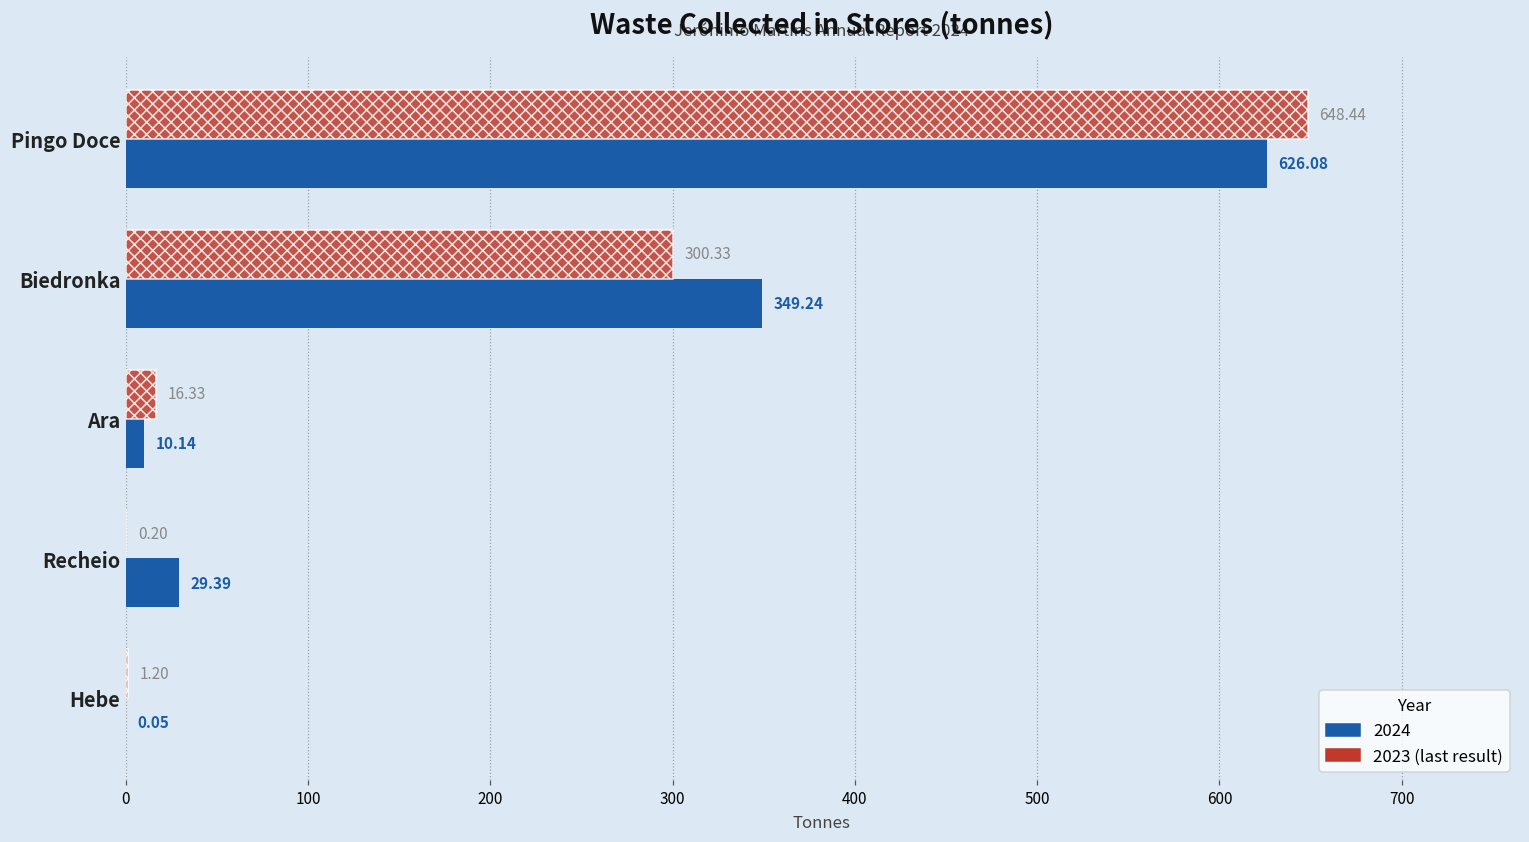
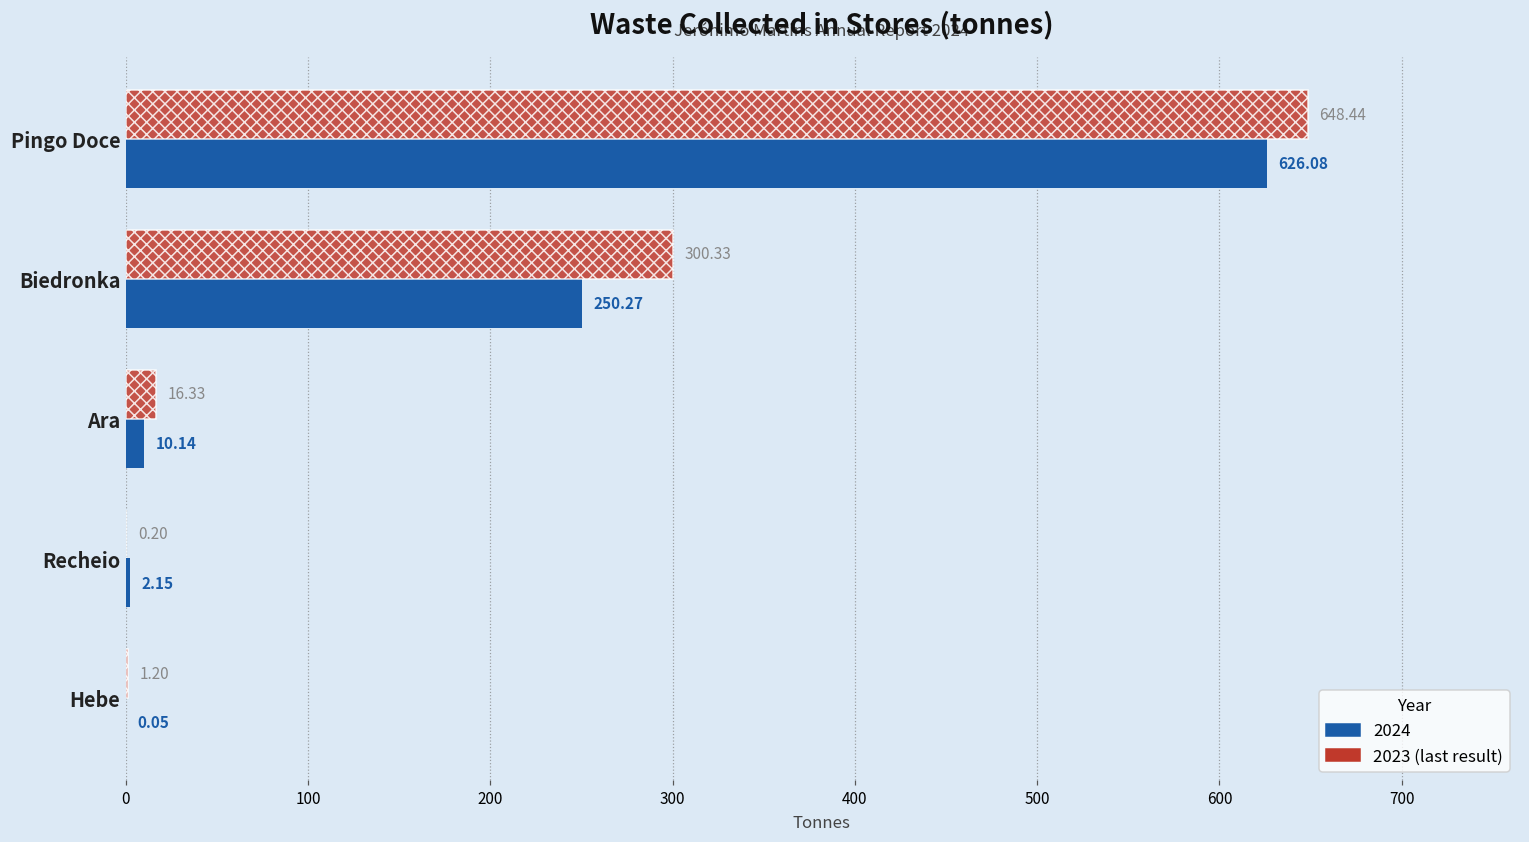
2024, Biedronka: 349.24 -> 250.27
2024, Recheio: 29.39 -> 2.15
